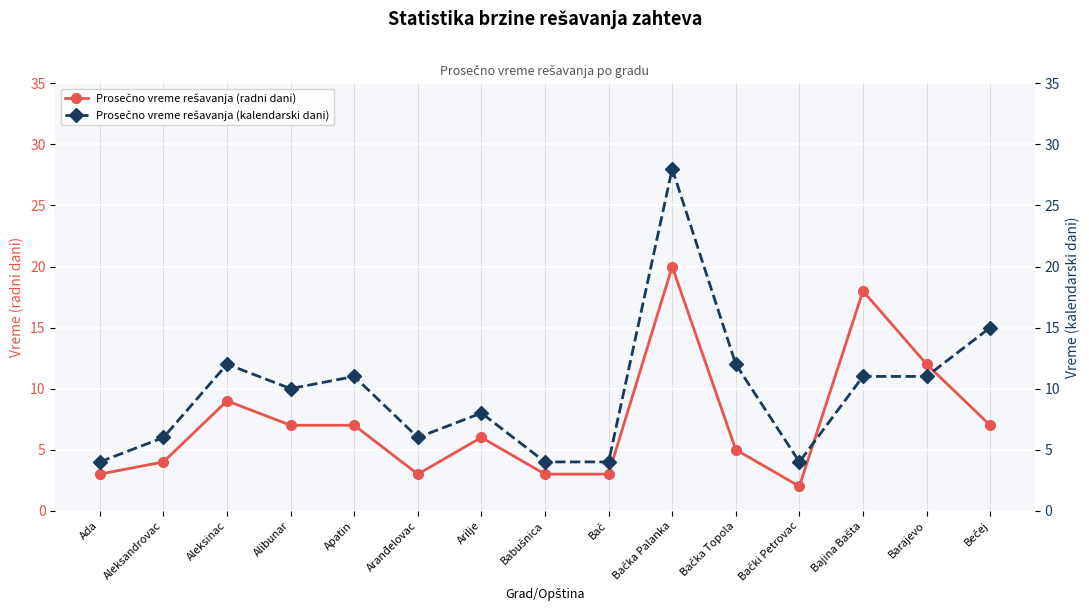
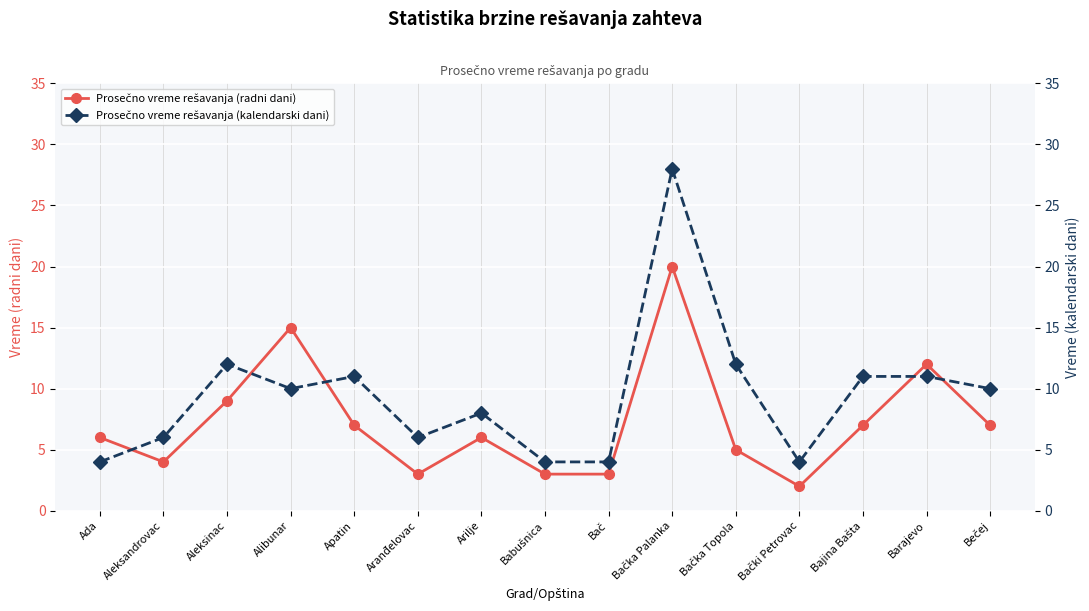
Prosečno vreme rešavanja (radni dani), Ada: 3 -> 6
Prosečno vreme rešavanja (radni dani), Alibunar: 7 -> 15
Prosečno vreme rešavanja (radni dani), Bajina Bašta: 18 -> 7
Prosečno vreme rešavanja (kalendarski dani), Bečej: 15 -> 10
